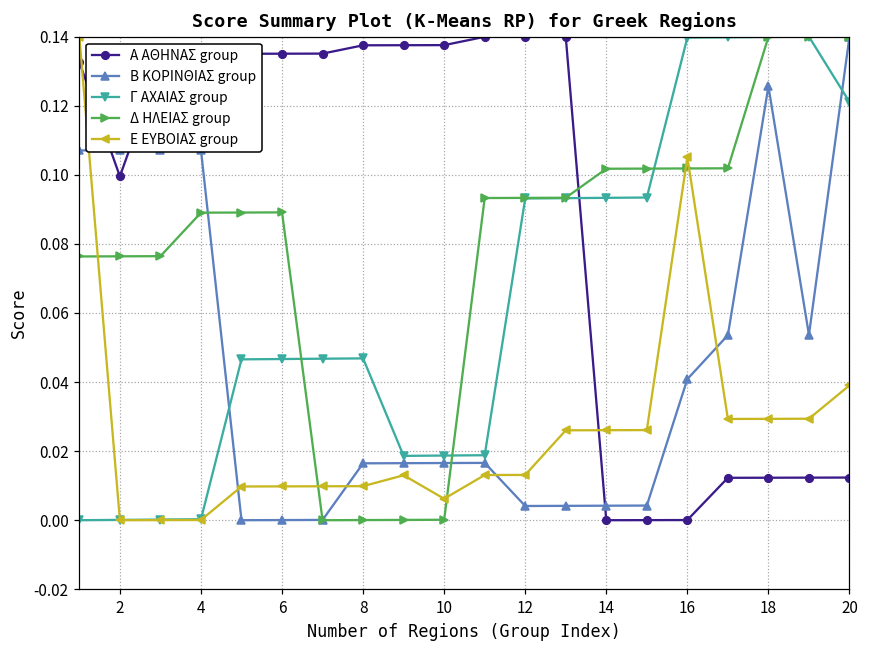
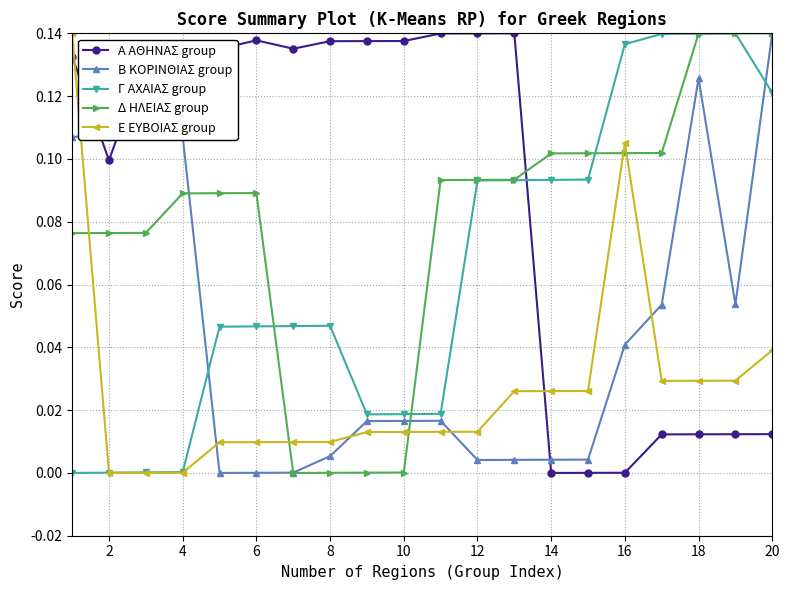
Α ΑΘΗΝΑΣ group, 6: 0.135 -> 0.138
Β ΚΟΡΙΝΘΙΑΣ group, 8: 0.016 -> 0.005
Ε ΕΥΒΟΙΑΣ group, 10: 0.006 -> 0.013
Γ ΑΧΑΙΑΣ group, 16: 0.140 -> 0.137
